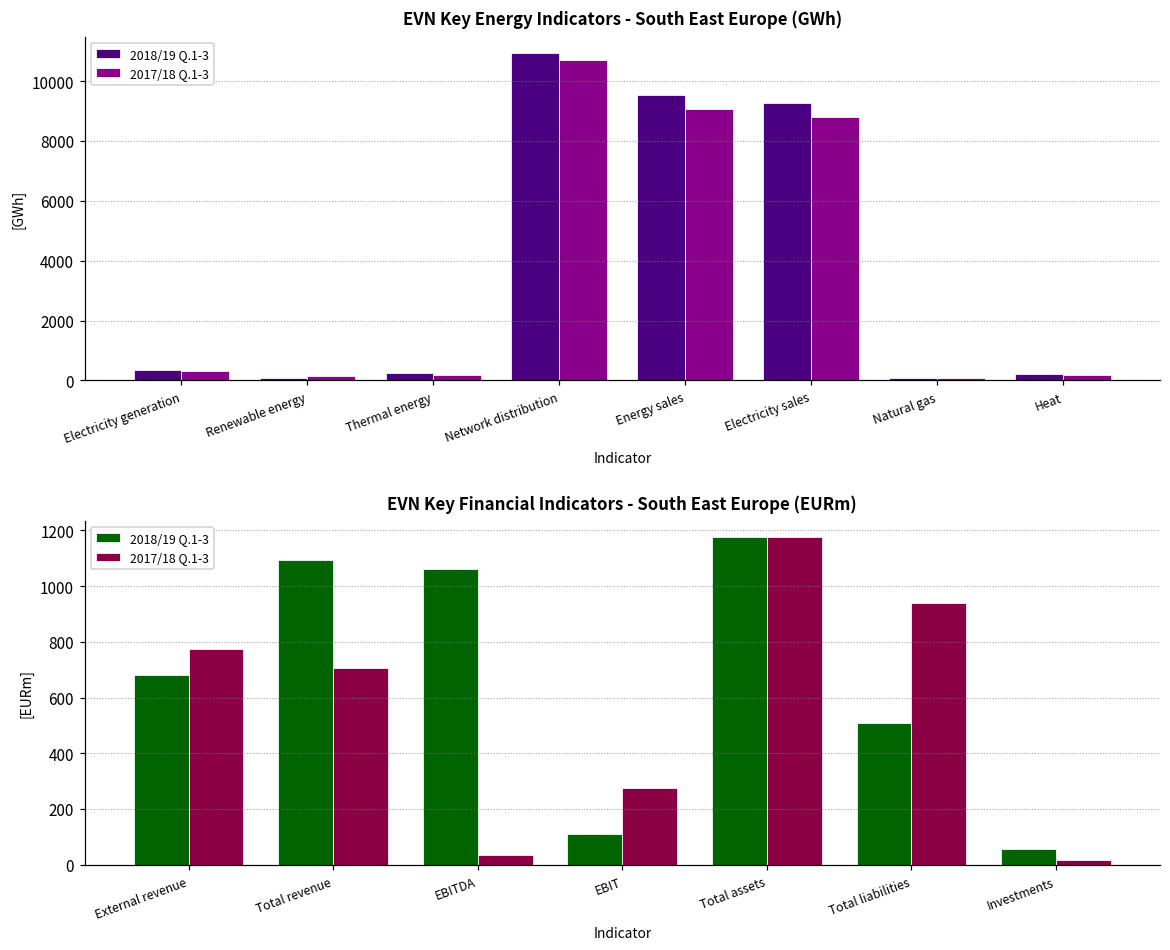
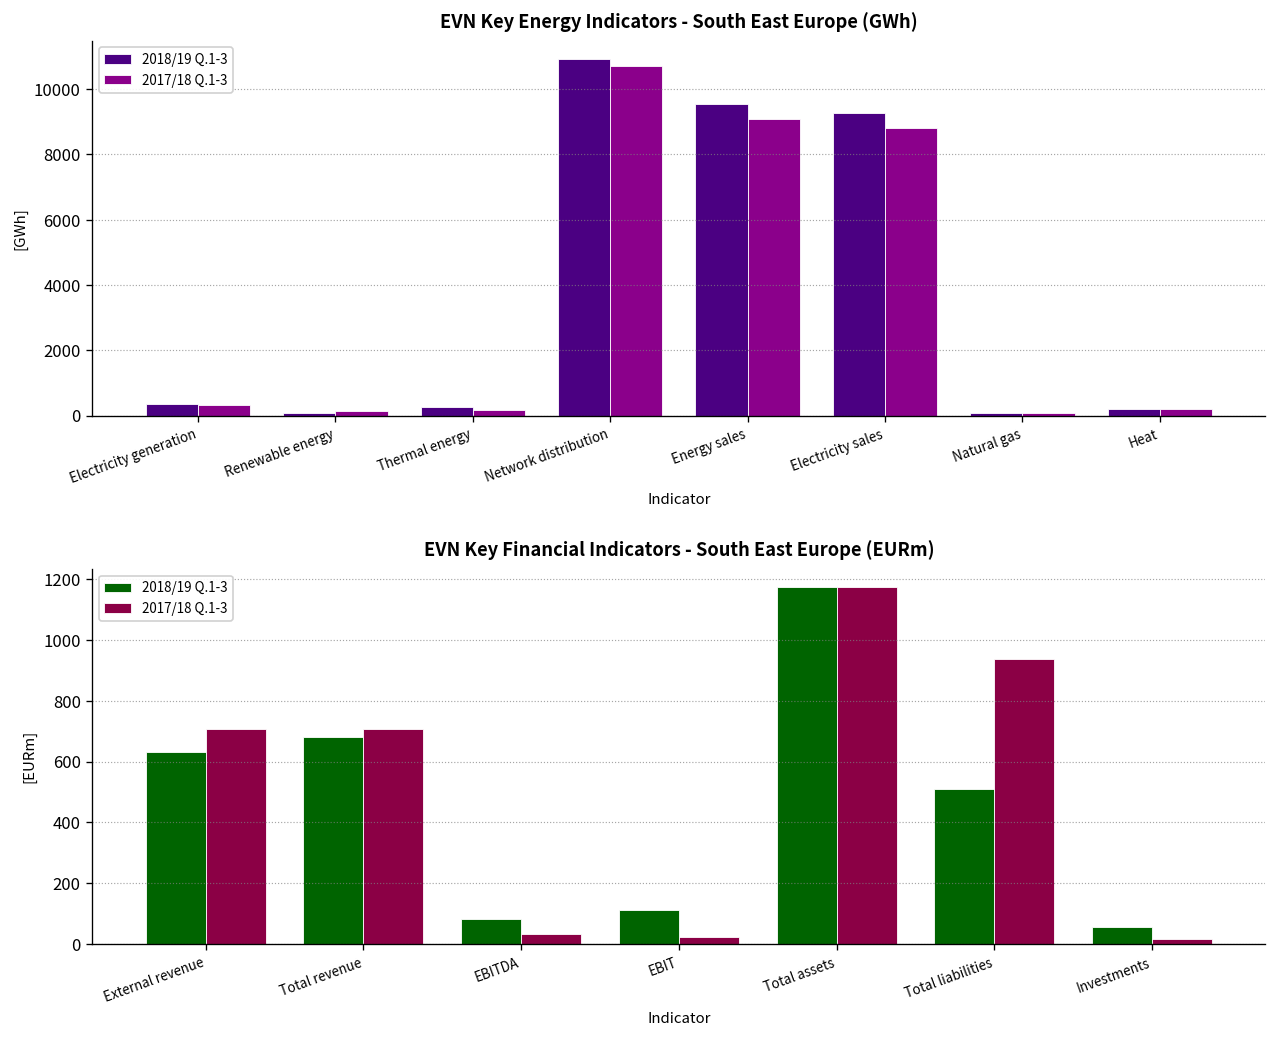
EVN Key Financial Indicators - South East Europe (EURm), 2018/19 Q.1-3, External revenue: 680 -> 630
EVN Key Financial Indicators - South East Europe (EURm), 2017/18 Q.1-3, External revenue: 770 -> 710
EVN Key Financial Indicators - South East Europe (EURm), 2018/19 Q.1-3, Total revenue: 1090 -> 680
EVN Key Financial Indicators - South East Europe (EURm), 2018/19 Q.1-3, EBITDA: 1060 -> 80
EVN Key Financial Indicators - South East Europe (EURm), 2017/18 Q.1-3, EBIT: 270 -> 20
